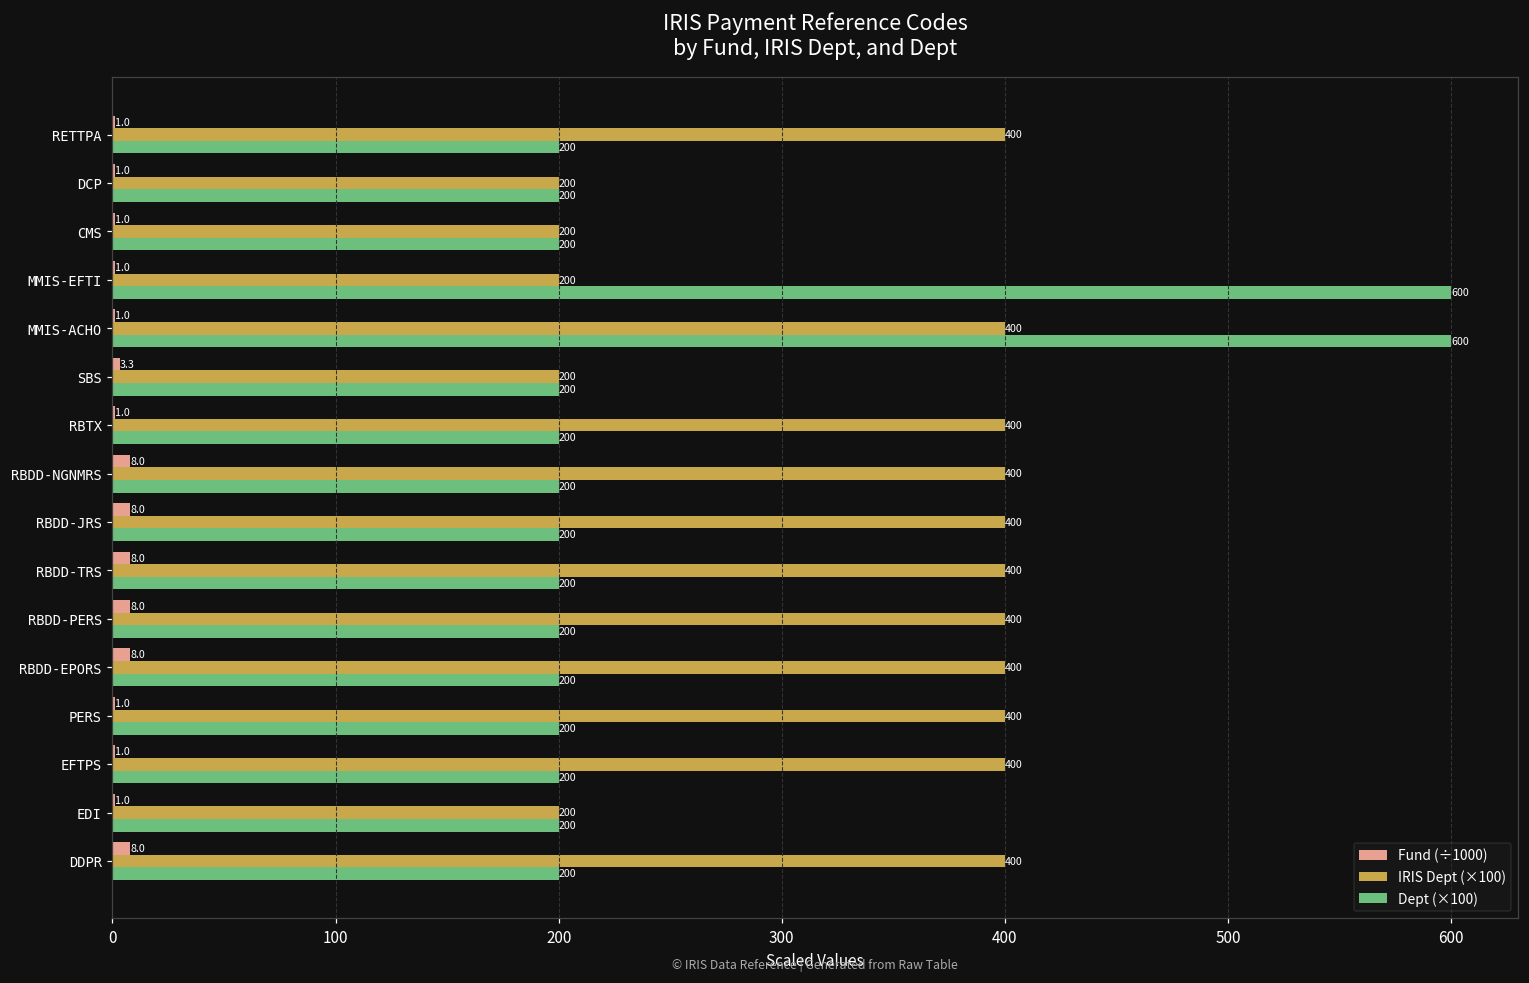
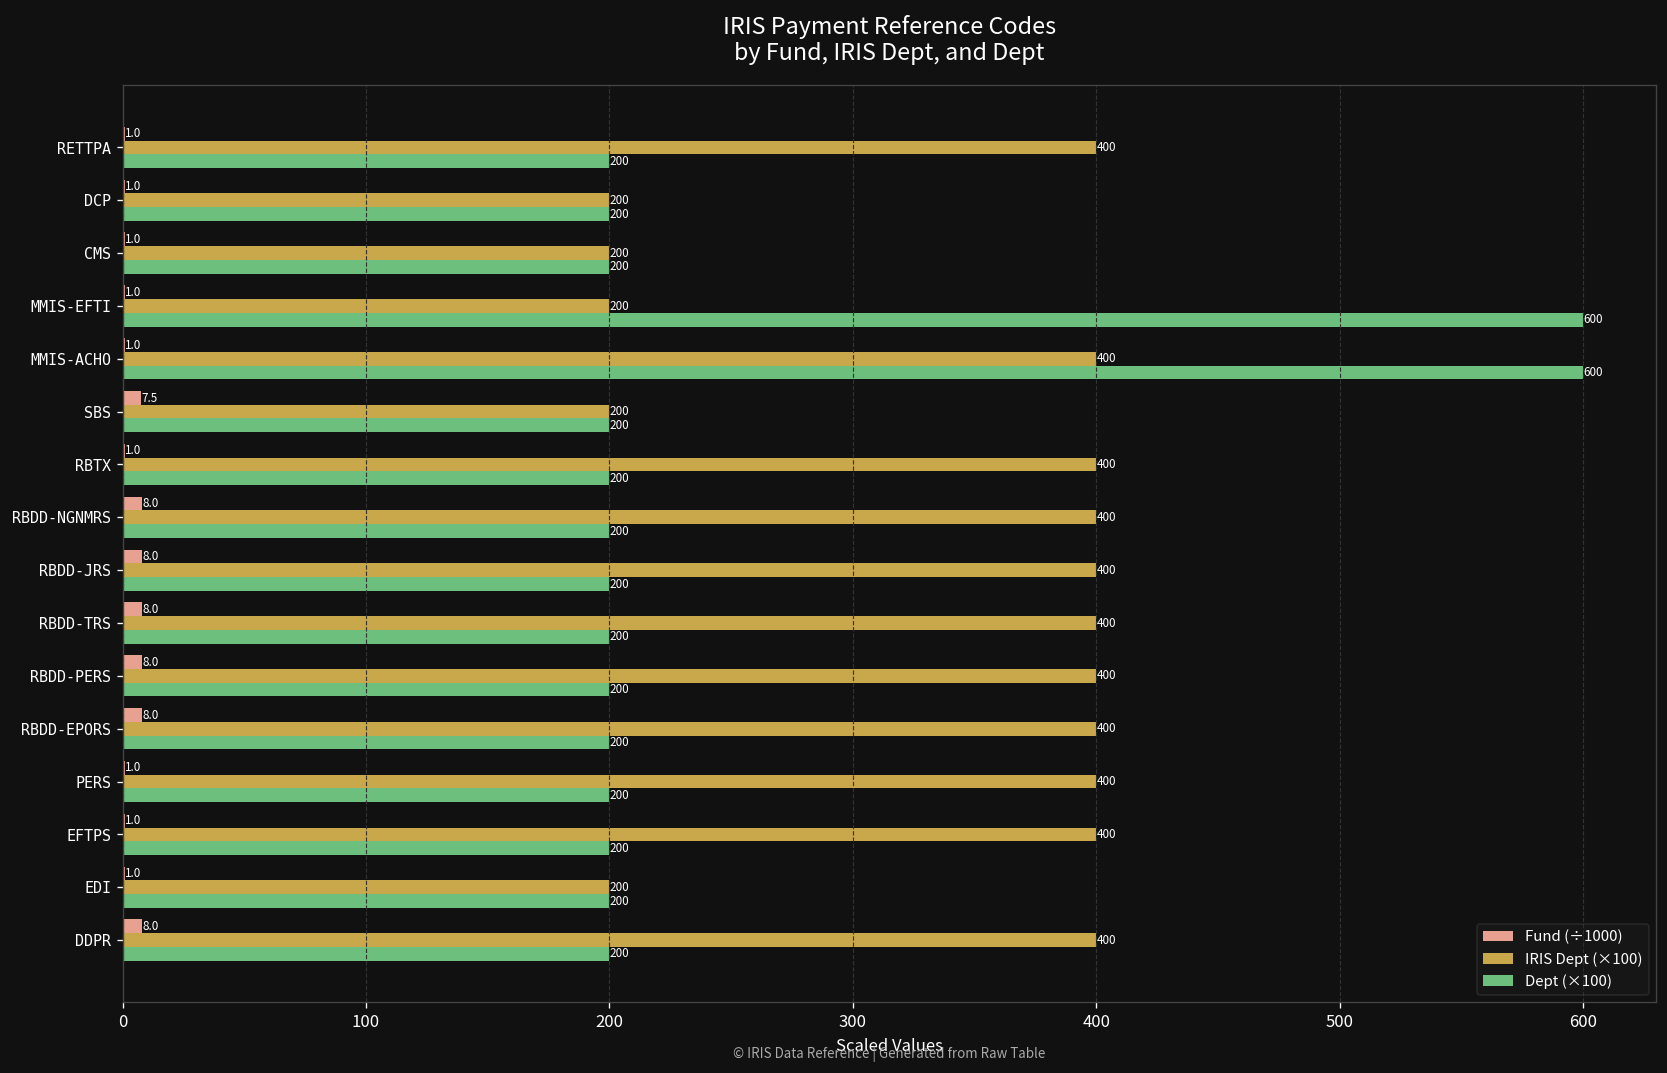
Fund (÷1000), SBS: 3.3 -> 7.5
